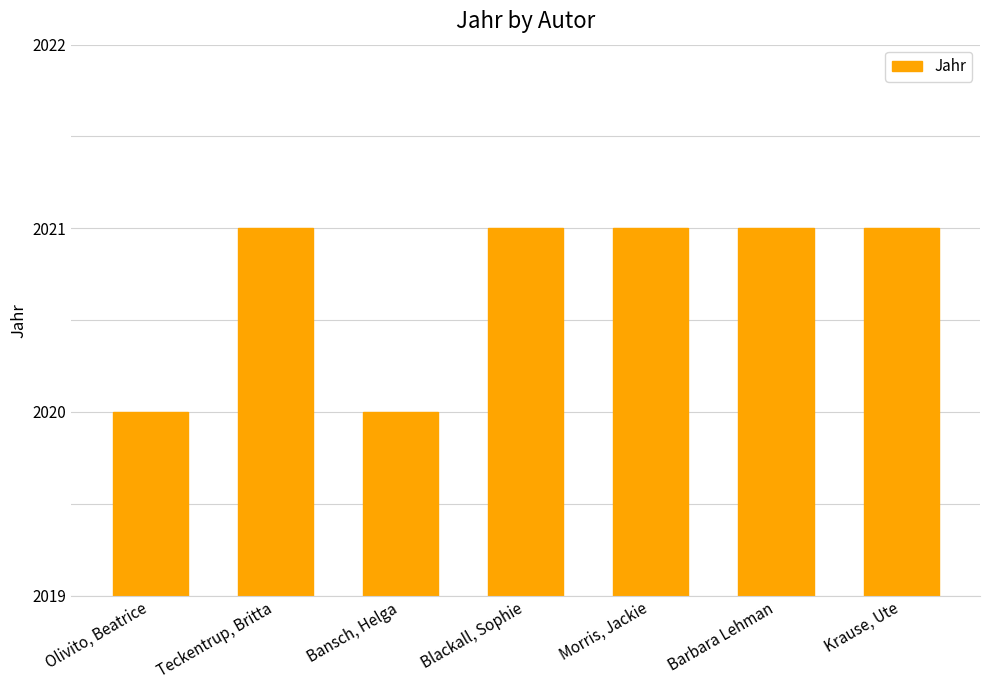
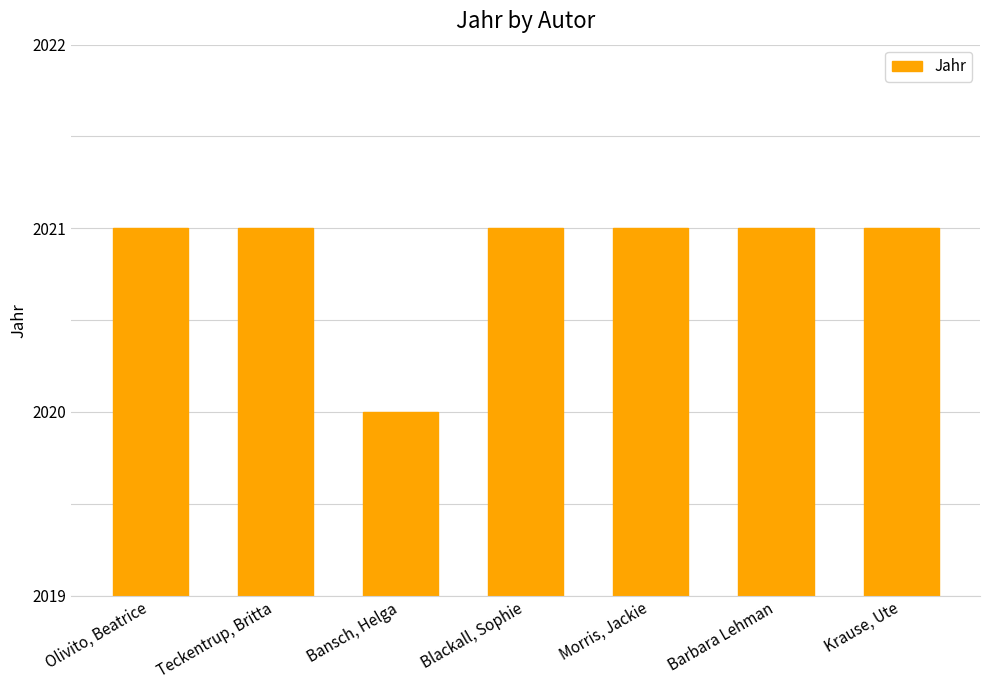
Olivito, Beatrice: 2020 -> 2021
